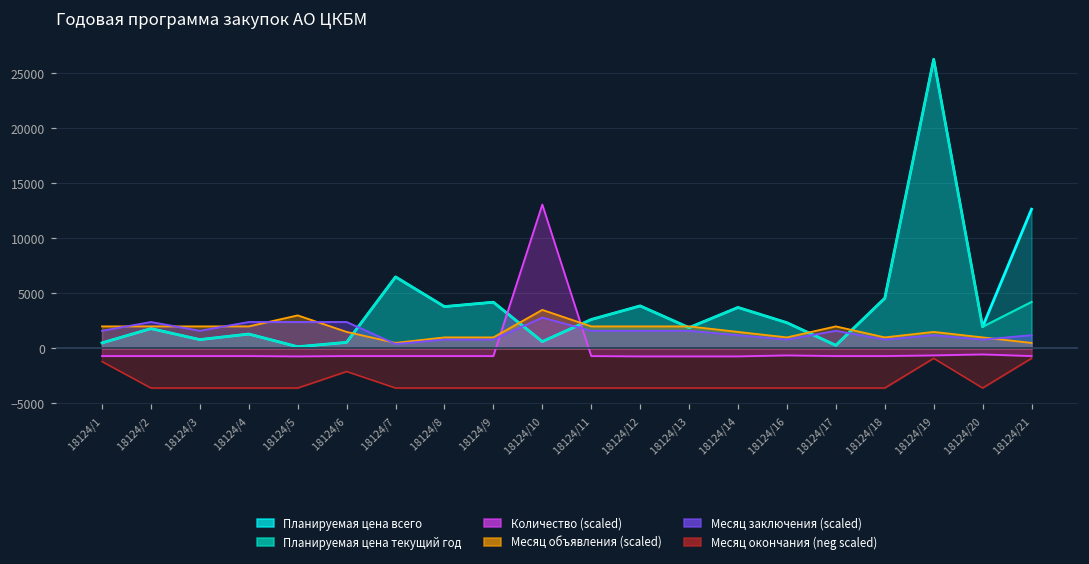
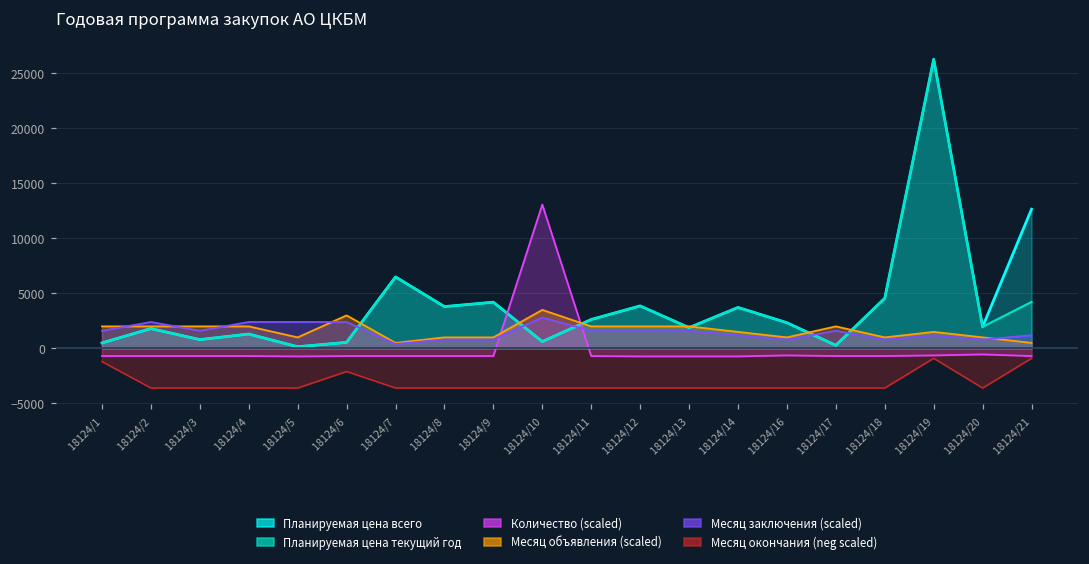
Месяц объявления (scaled), 18124/5: 3000 -> 1000
Месяц объявления (scaled), 18124/6: 1500 -> 3000
